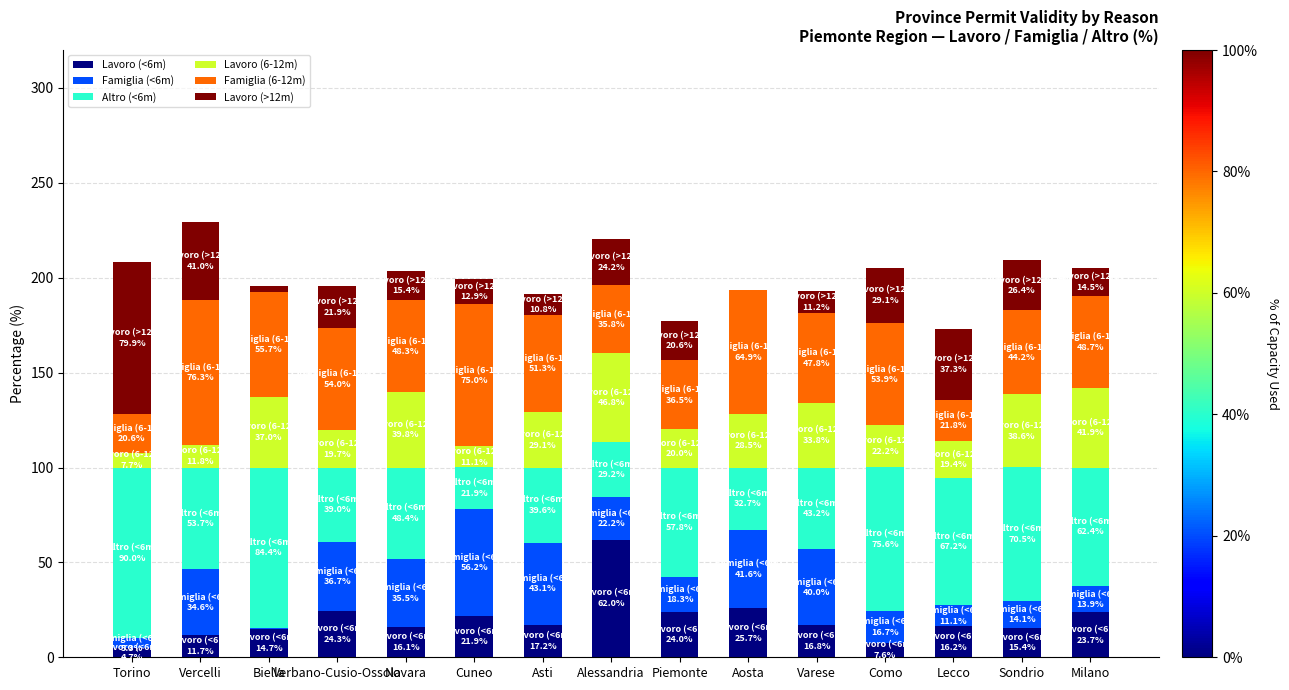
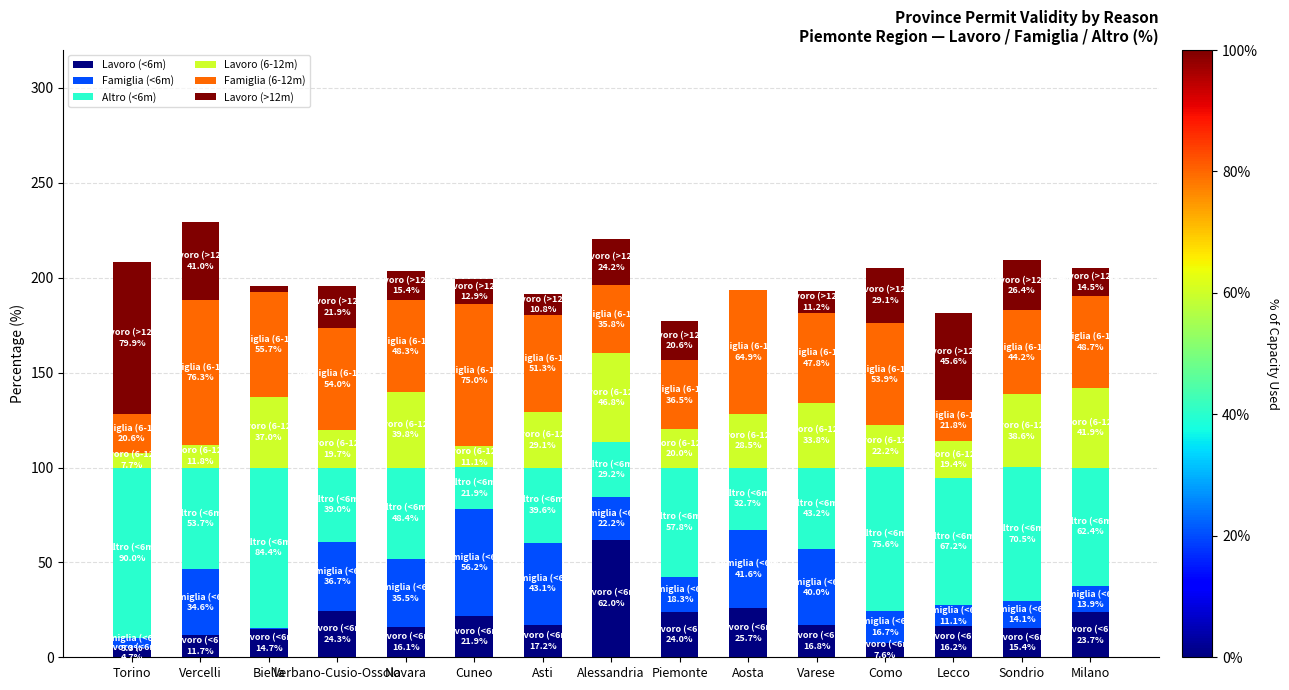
Lavoro (>12m), Lecco: 37.3% -> 45.6%
